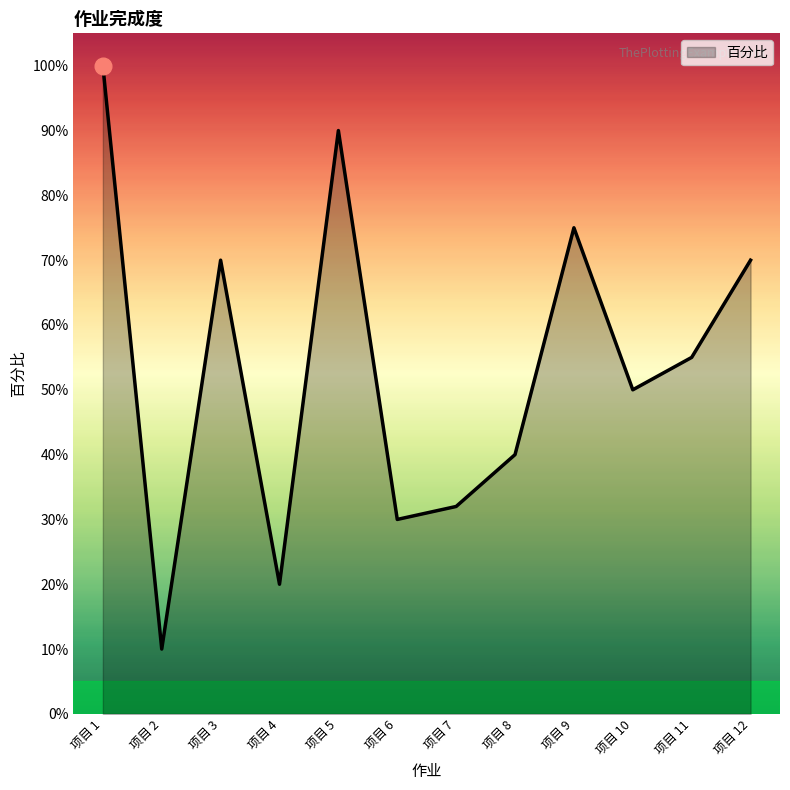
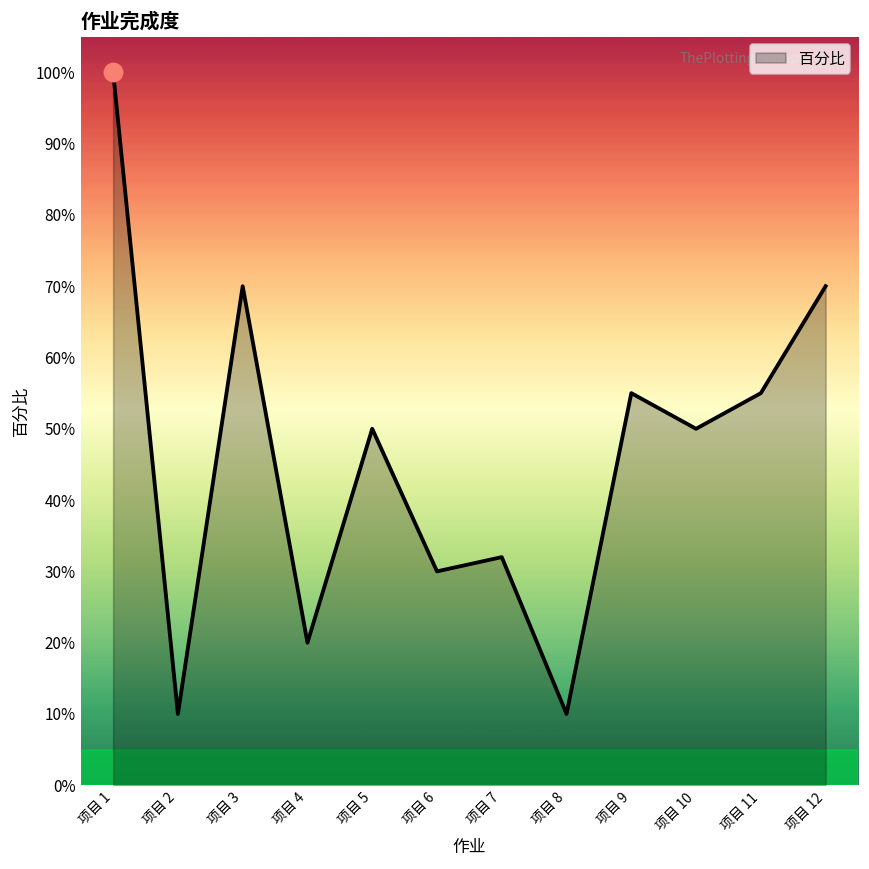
百分比, 项目 5: 90% -> 50%
百分比, 项目 8: 40% -> 10%
百分比, 项目 9: 75% -> 55%
